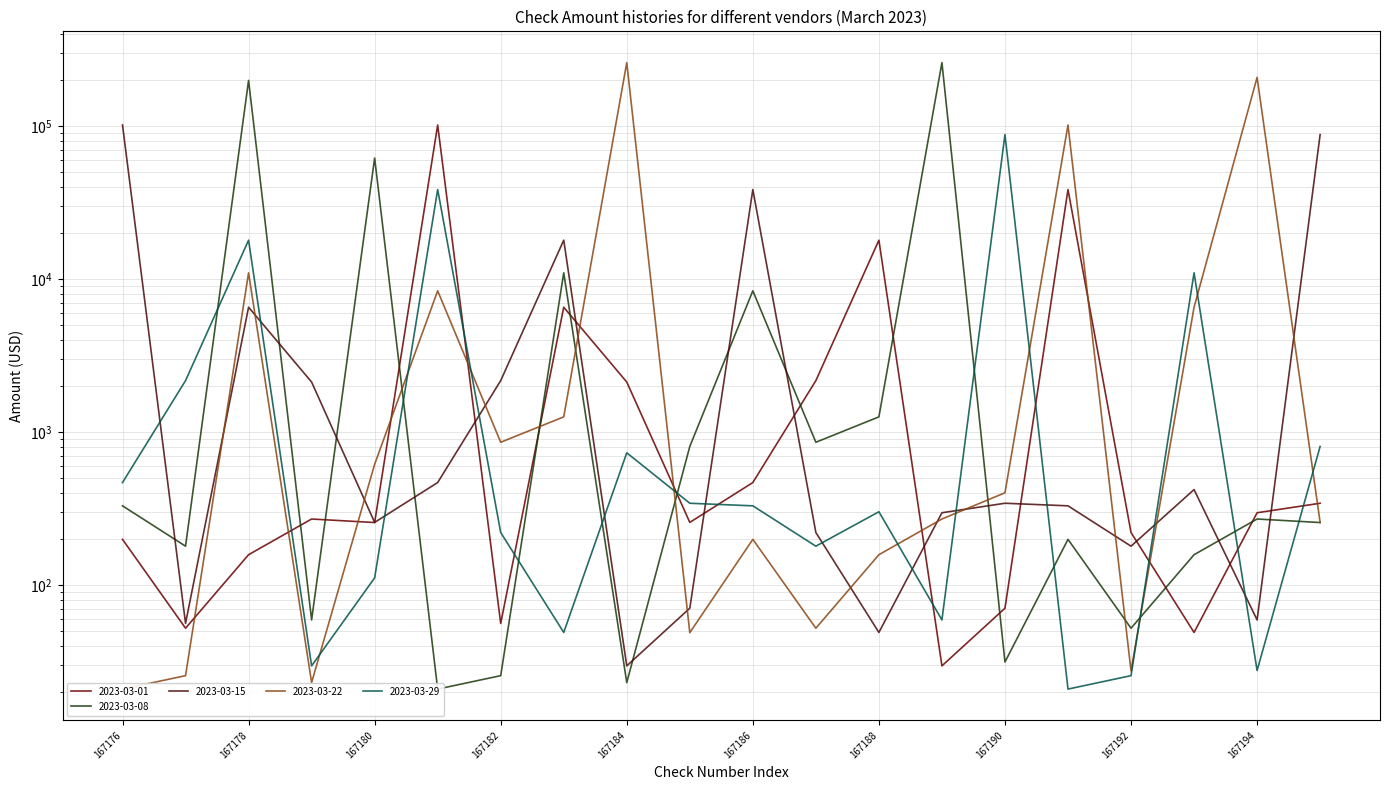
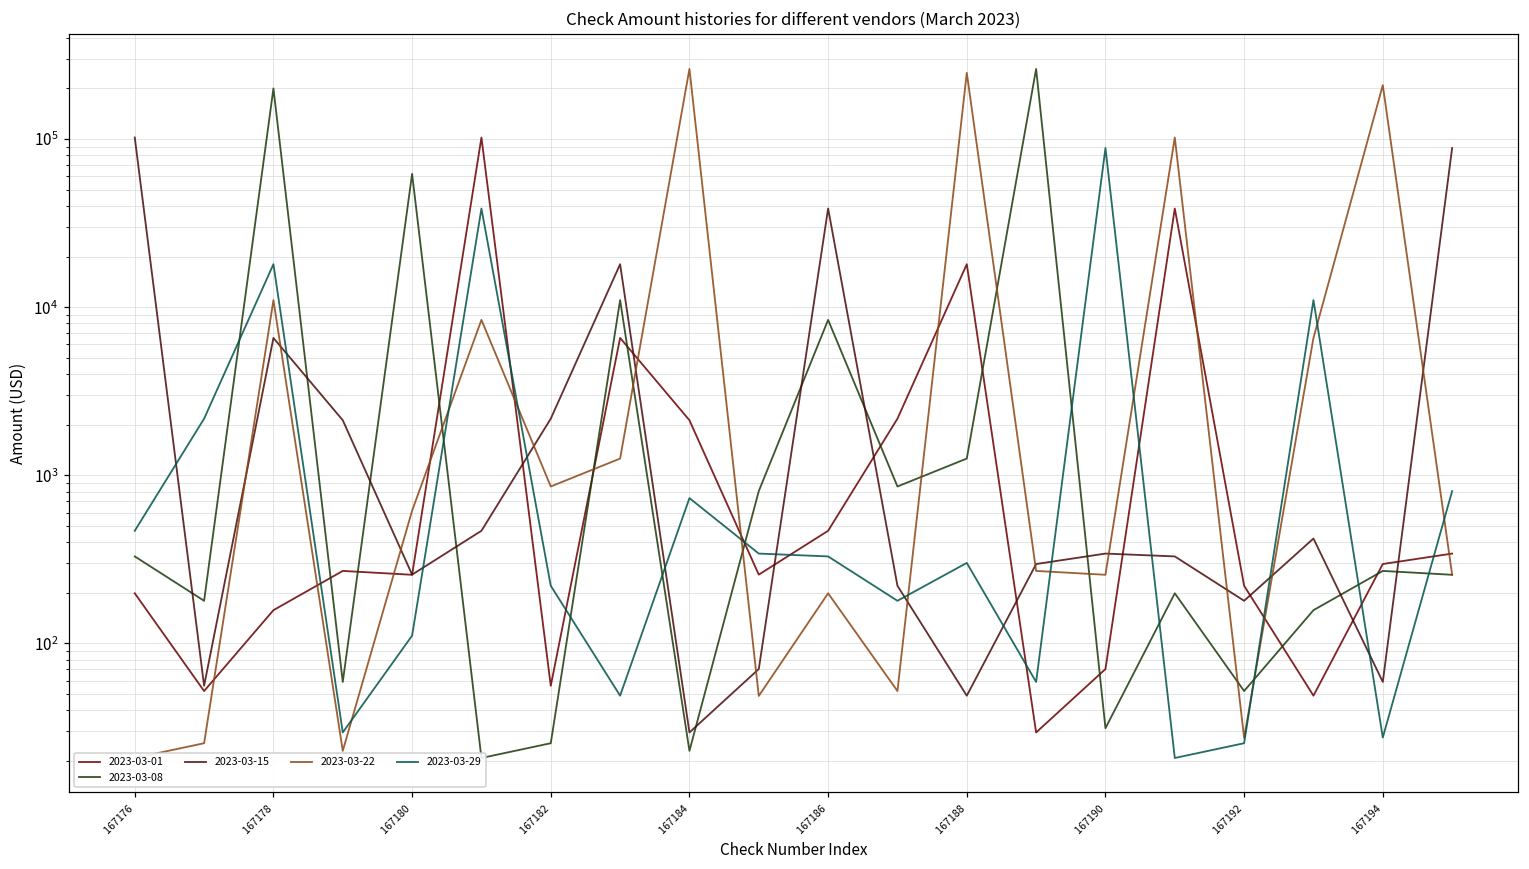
2023-03-22, 167188: 160 -> 250000
2023-03-22, 167190: 400 -> 260
